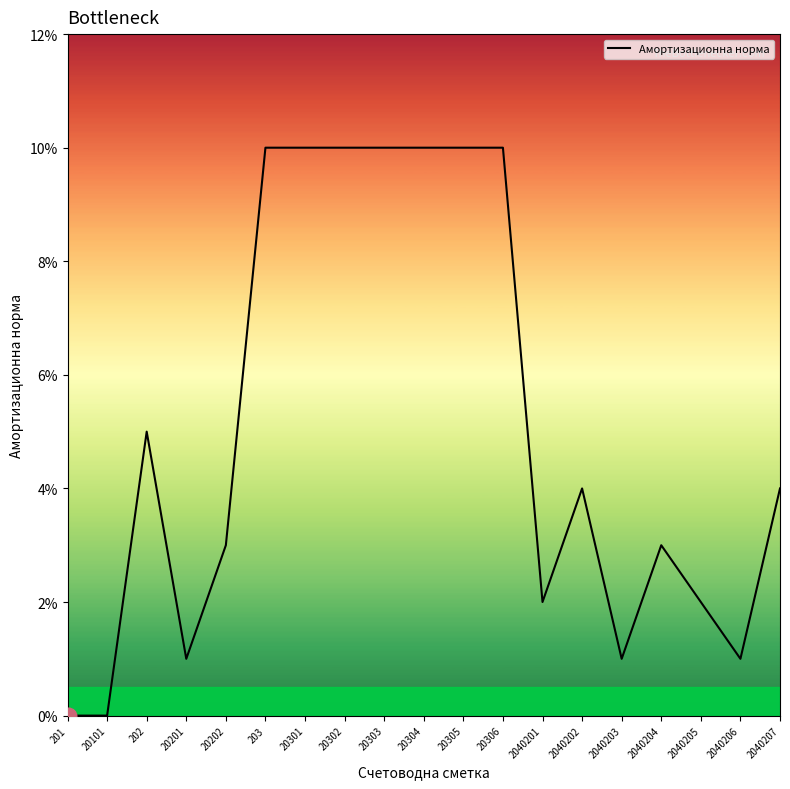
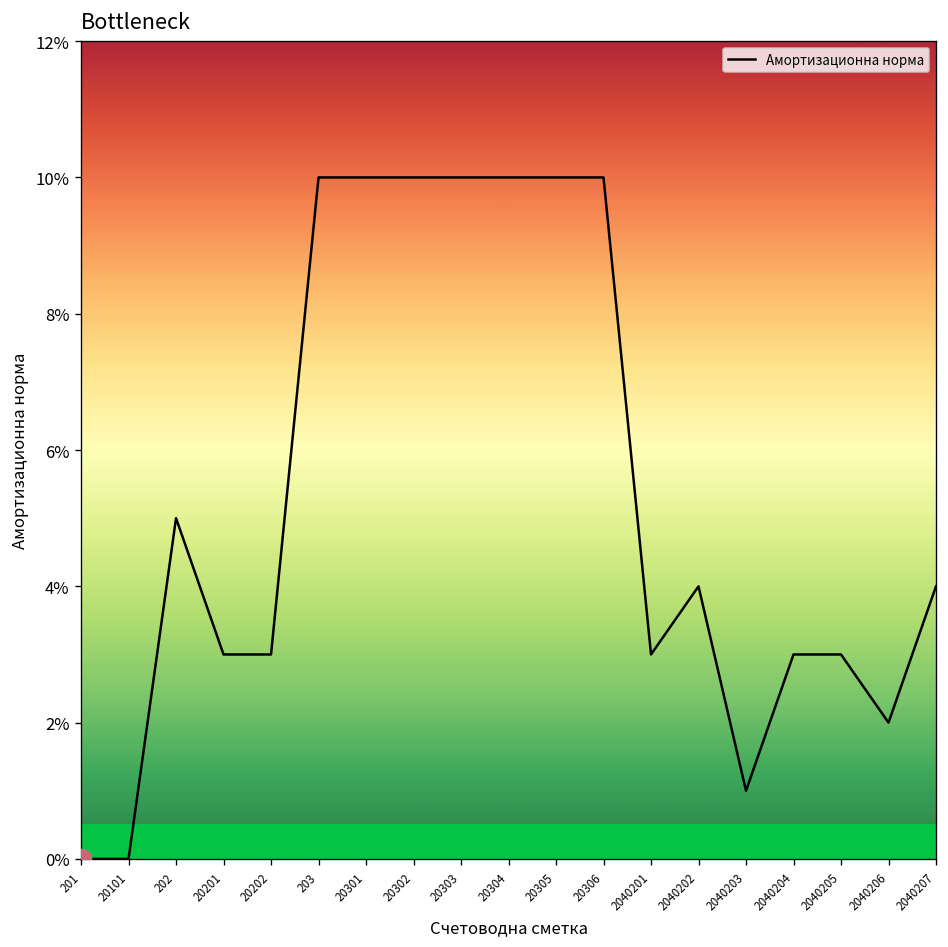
Амортизационна норма, 20201: 1.0% -> 3.0%
Амортизационна норма, 2040201: 2.0% -> 3.0%
Амортизационна норма, 2040205: 2.0% -> 3.0%
Амортизационна норма, 2040206: 1.0% -> 2.0%
